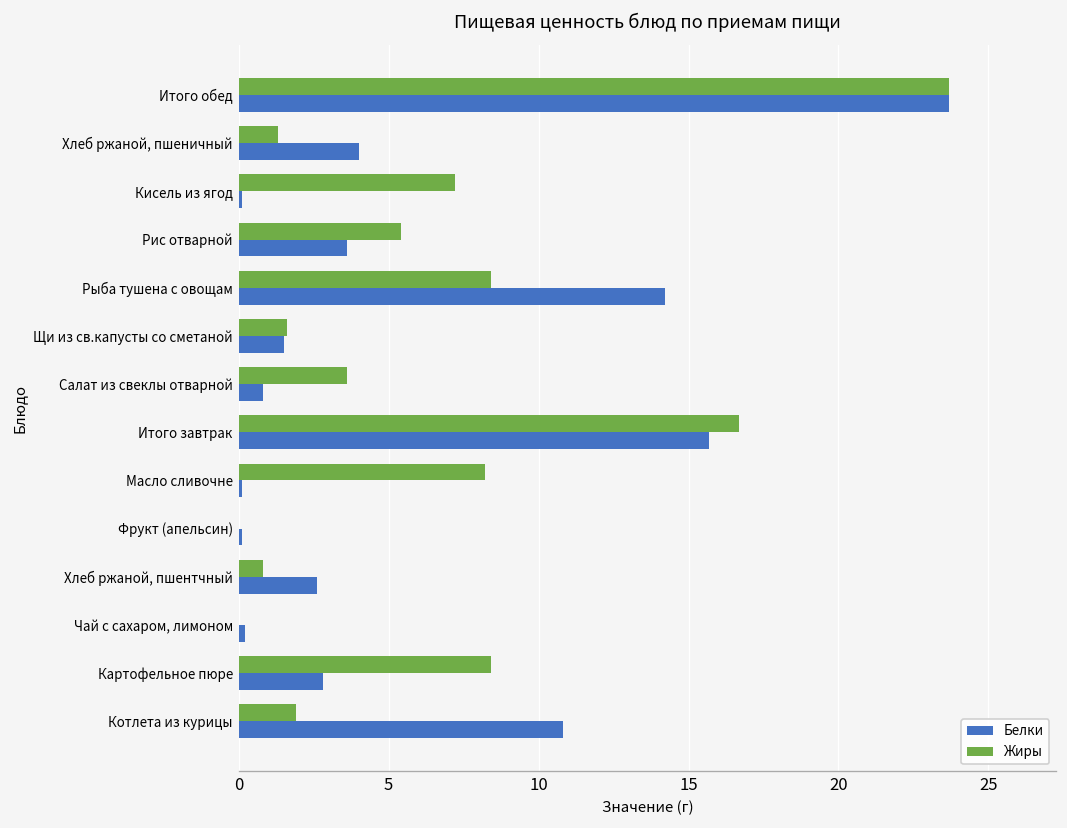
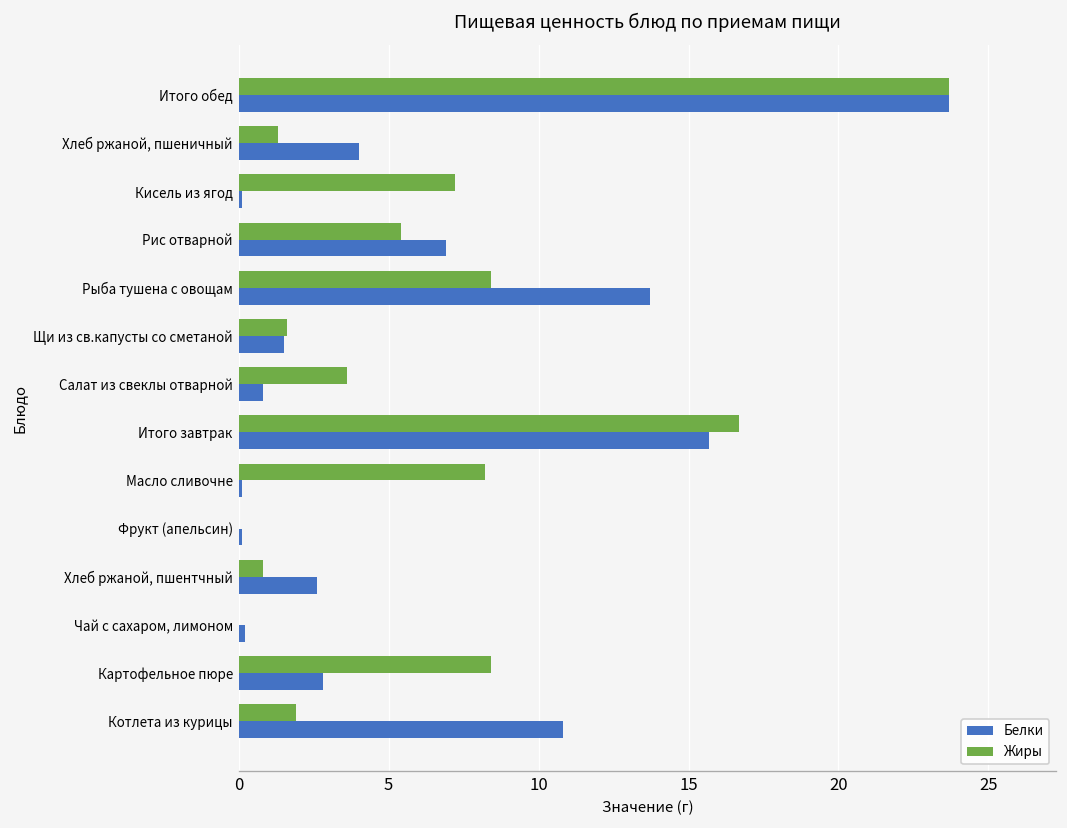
Белки, Рис отварной: 3.6 -> 6.9
Белки, Рыба тушена с овощам: 14.2 -> 13.7
